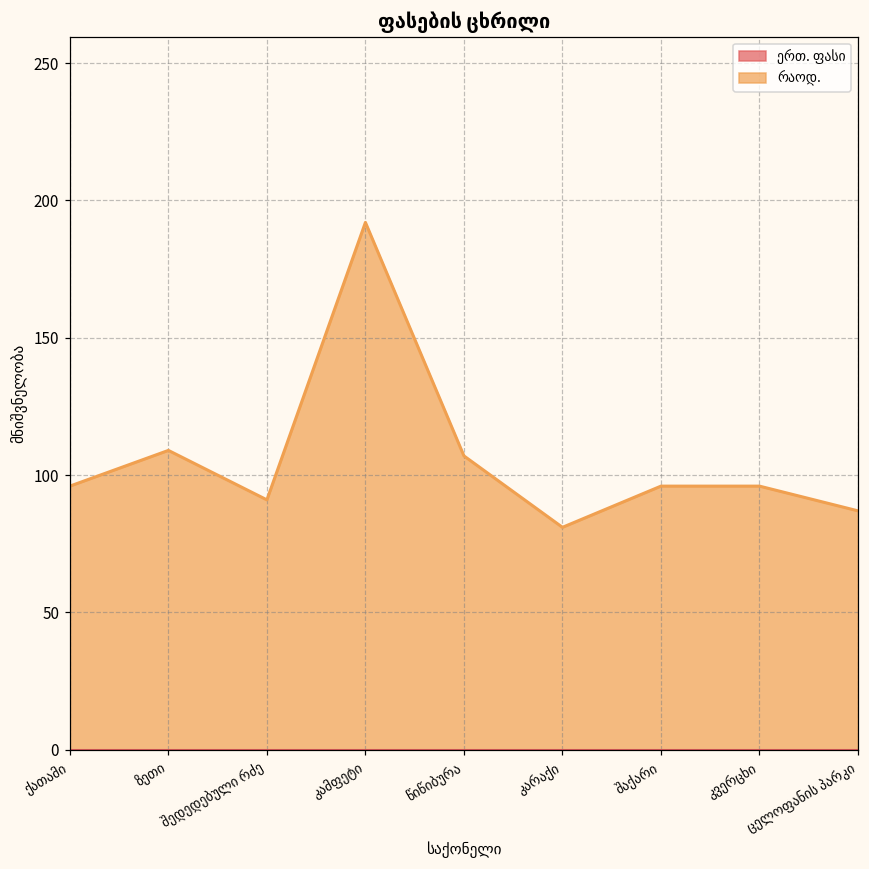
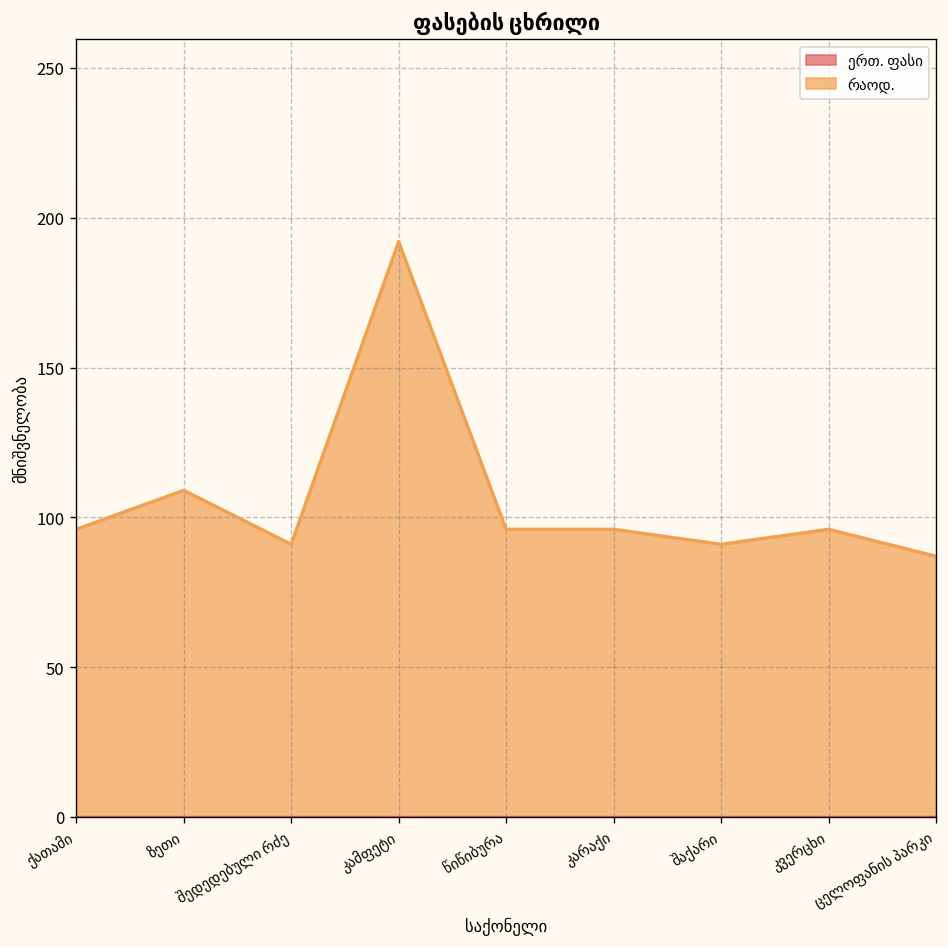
რაოდ., წიწიბურა: 107 -> 96
რაოდ., კარაქი: 81 -> 96
რაოდ., შაქარი: 96 -> 91
